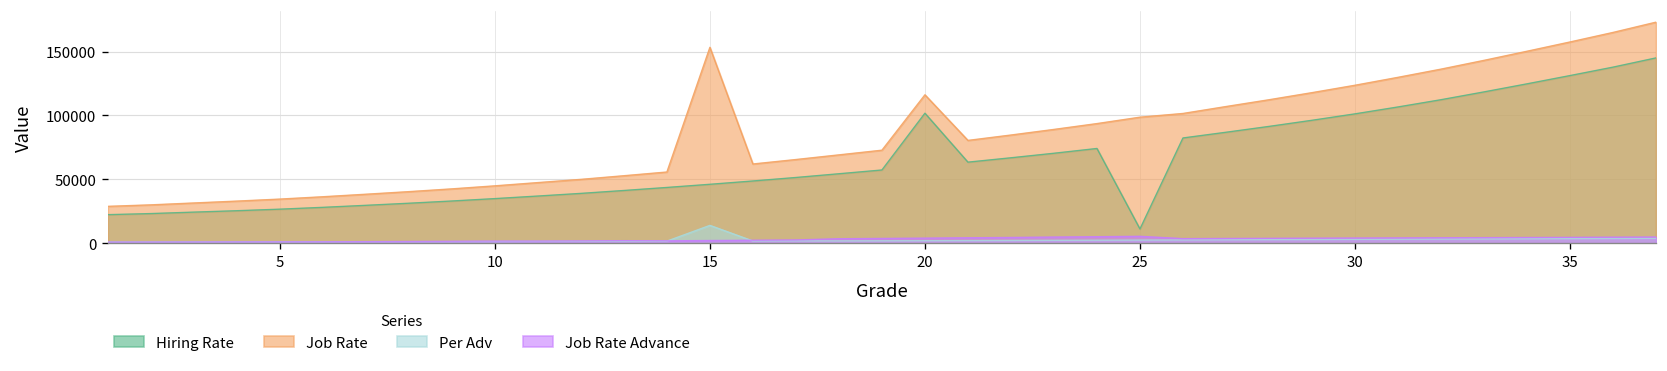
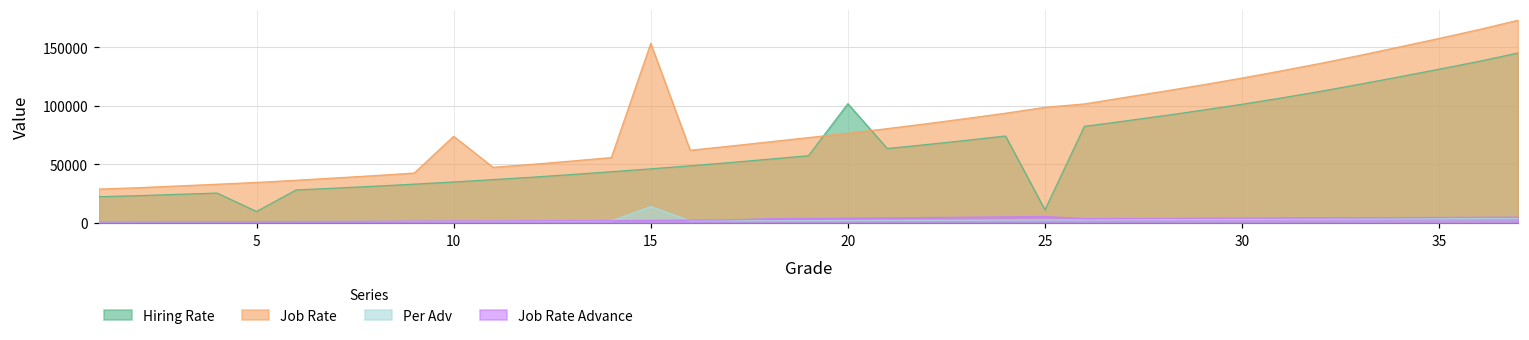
Hiring Rate, 5: 27000 -> 10000
Job Rate, 10: 45000 -> 74000
Job Rate, 20: 116000 -> 76000
